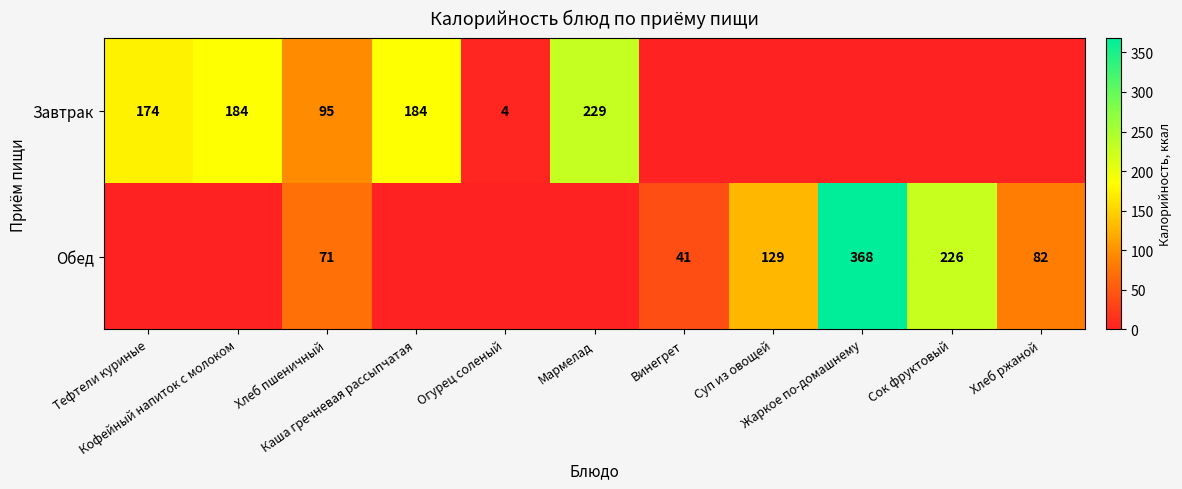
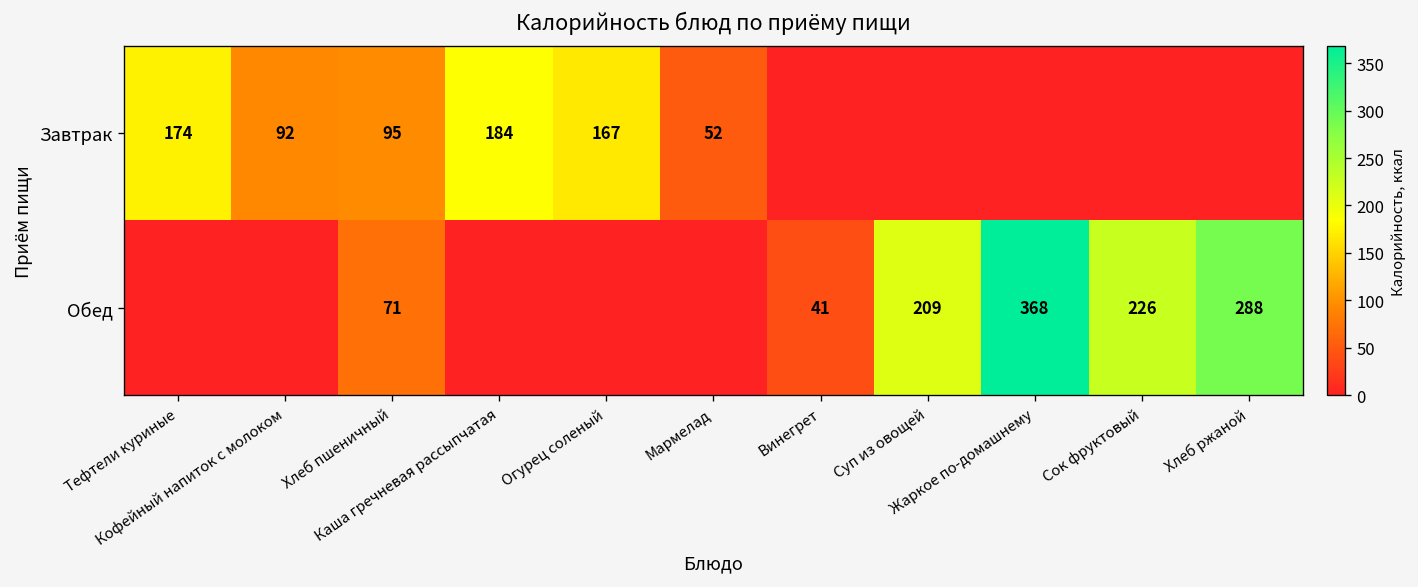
Завтрак, Кофейный напиток с молоком: 184 -> 92
Завтрак, Огурец соленый: 4 -> 167
Завтрак, Мармелад: 229 -> 52
Обед, Суп из овощей: 129 -> 209
Обед, Хлеб ржаной: 82 -> 288
